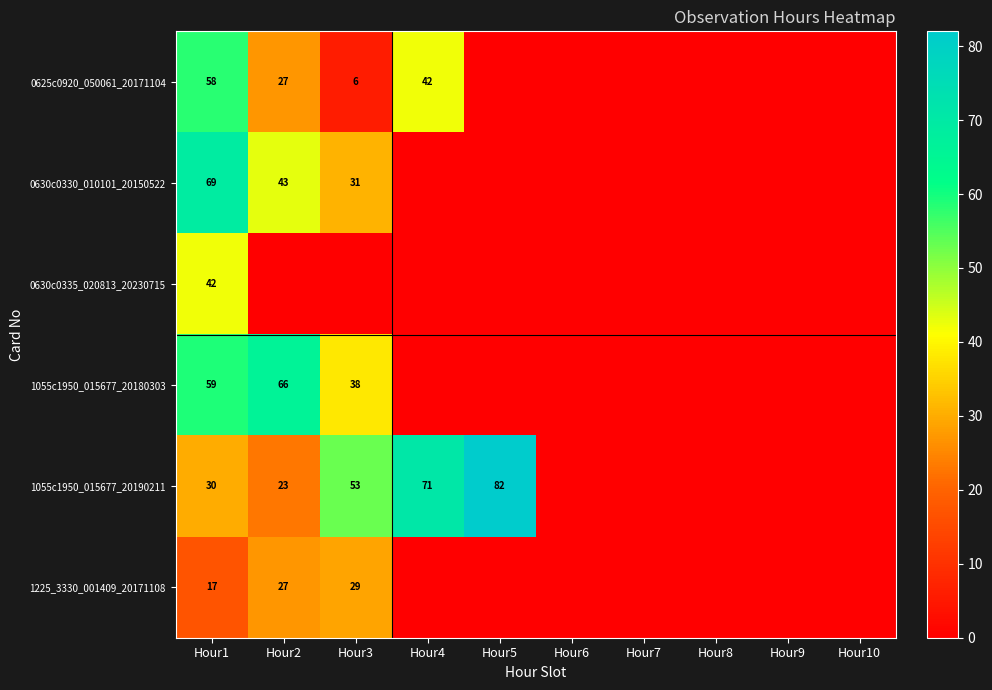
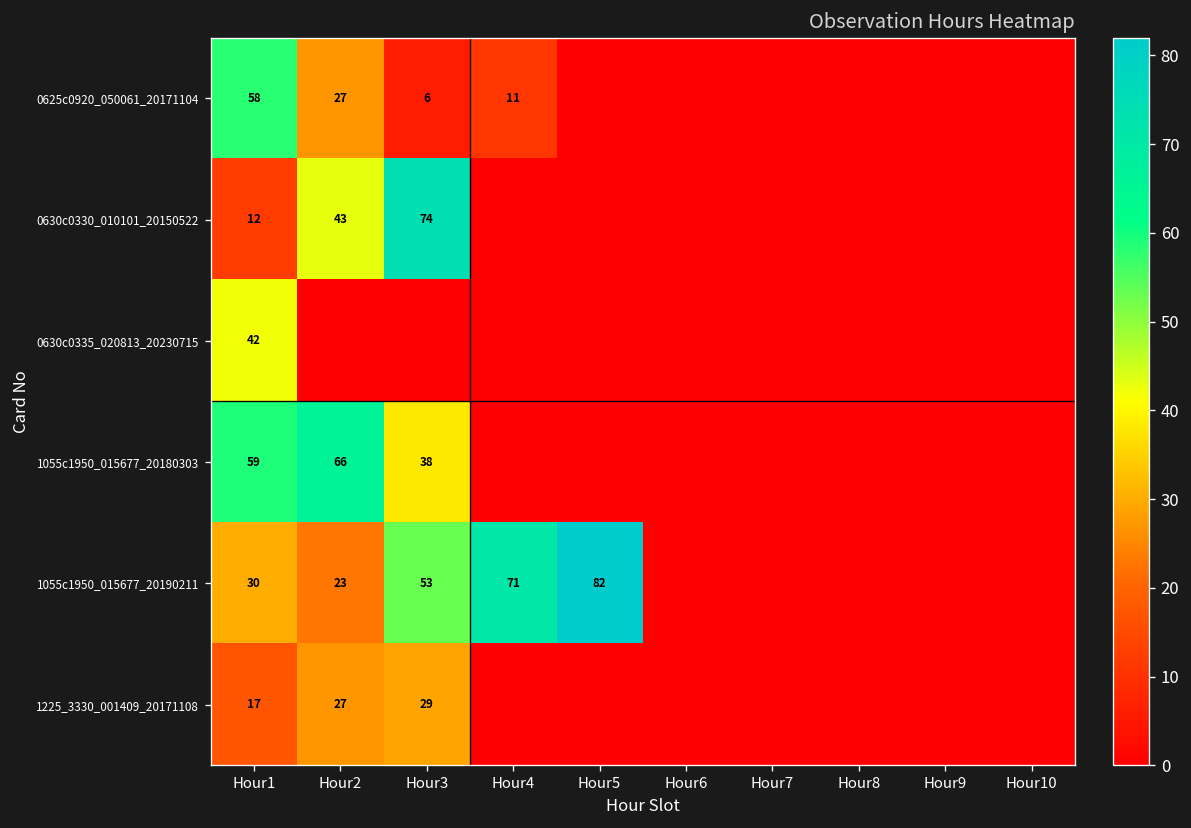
0625c0920_050061_20171104, Hour4: 42 -> 11
0630c0330_010101_20150522, Hour1: 69 -> 12
0630c0330_010101_20150522, Hour3: 31 -> 74
